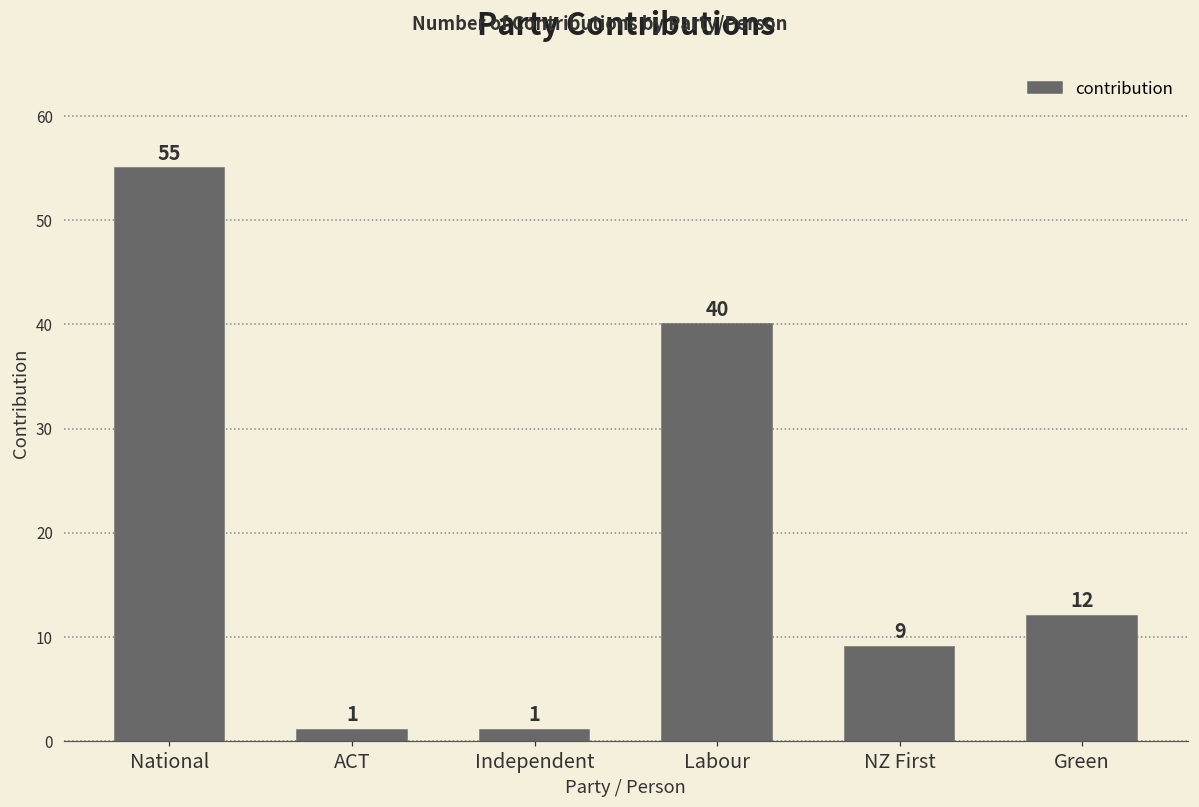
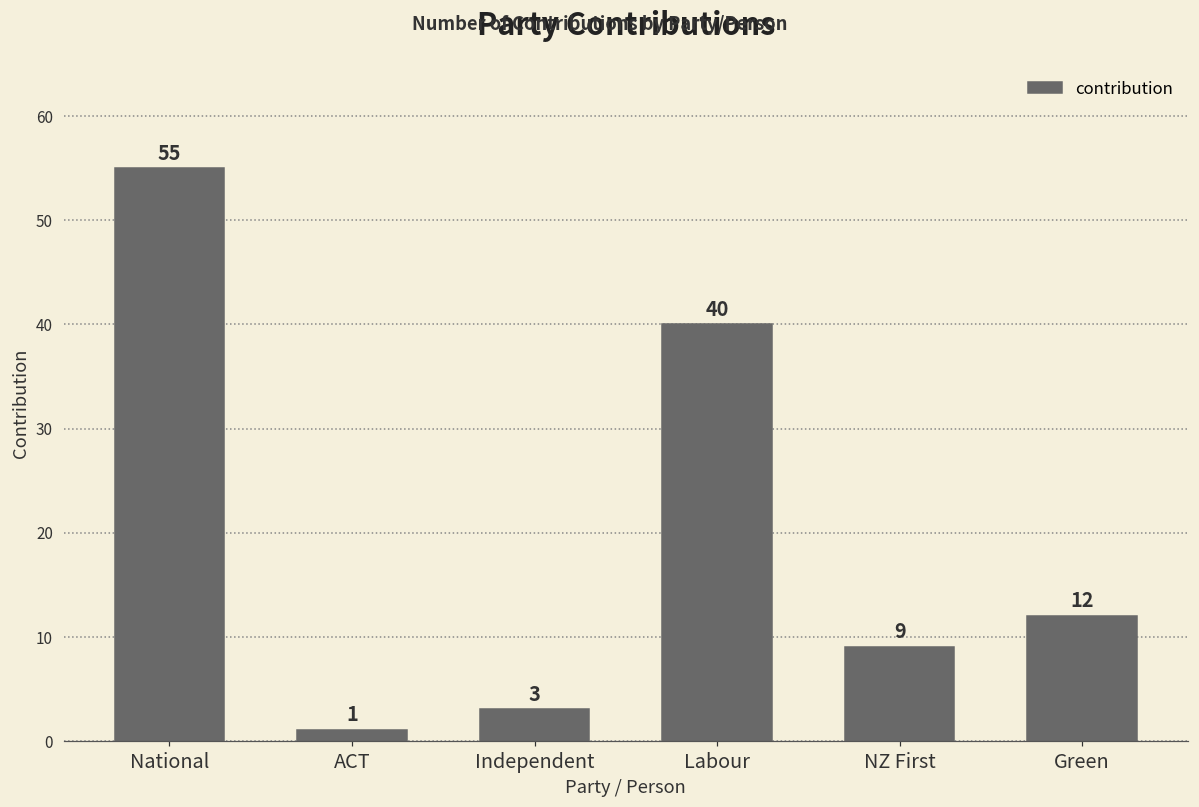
Independent: 1 -> 3
